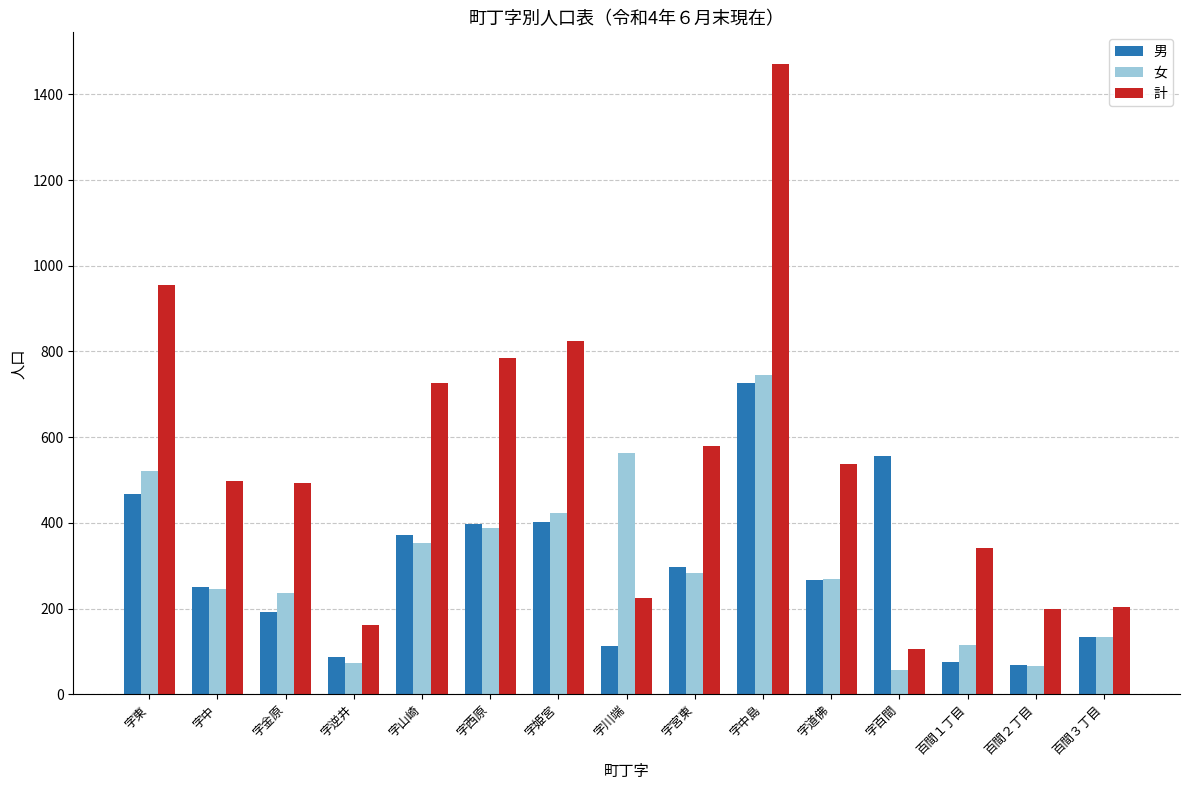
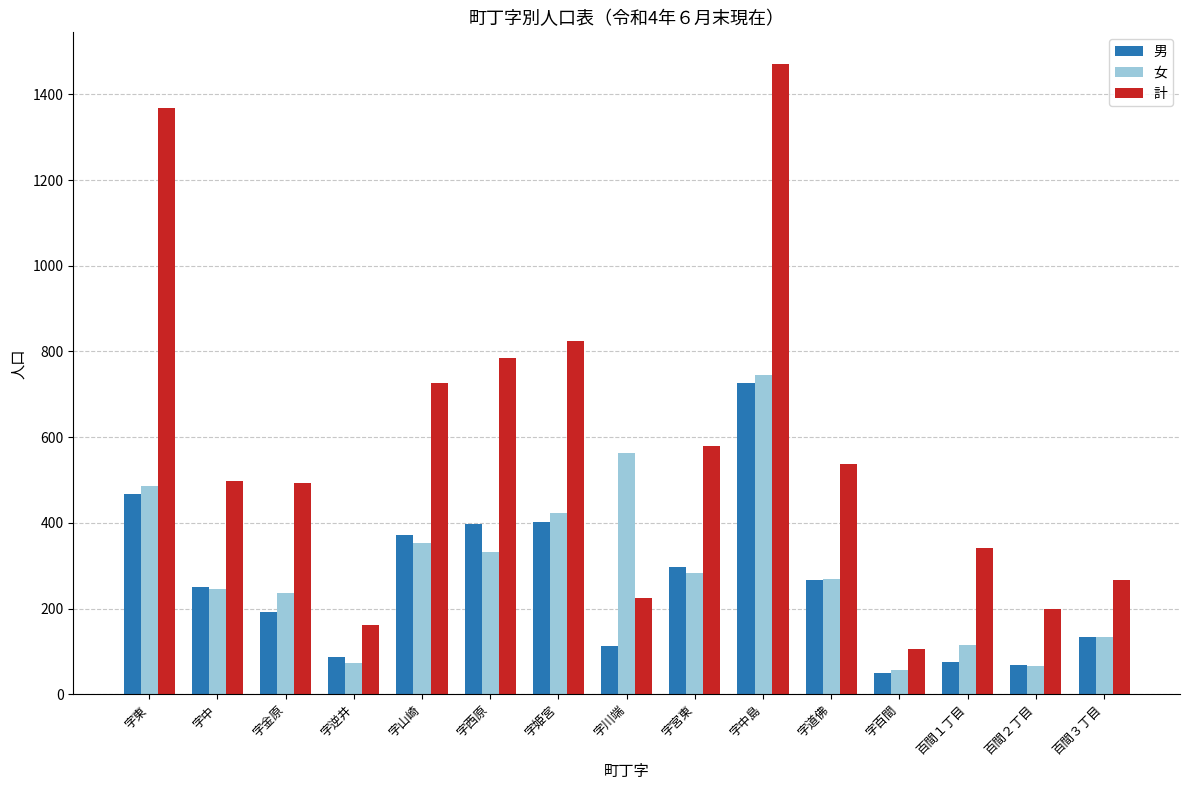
女, 字東: 520 -> 490
計, 字東: 950 -> 1370
女, 字西原: 390 -> 330
男, 字百間: 560 -> 50
計, 百間３丁目: 200 -> 270
